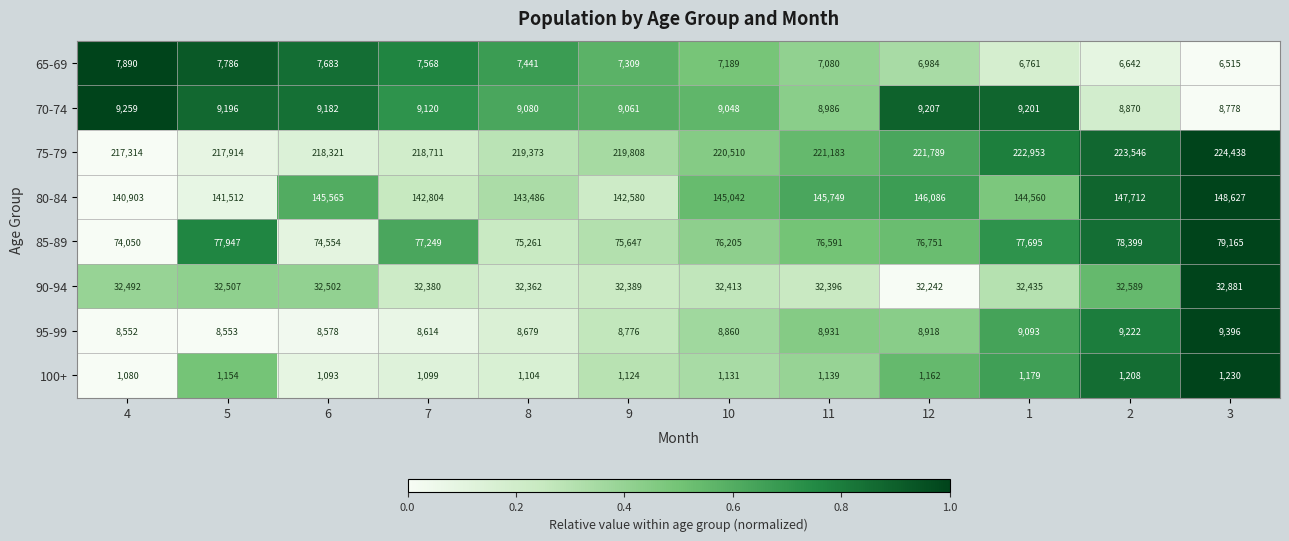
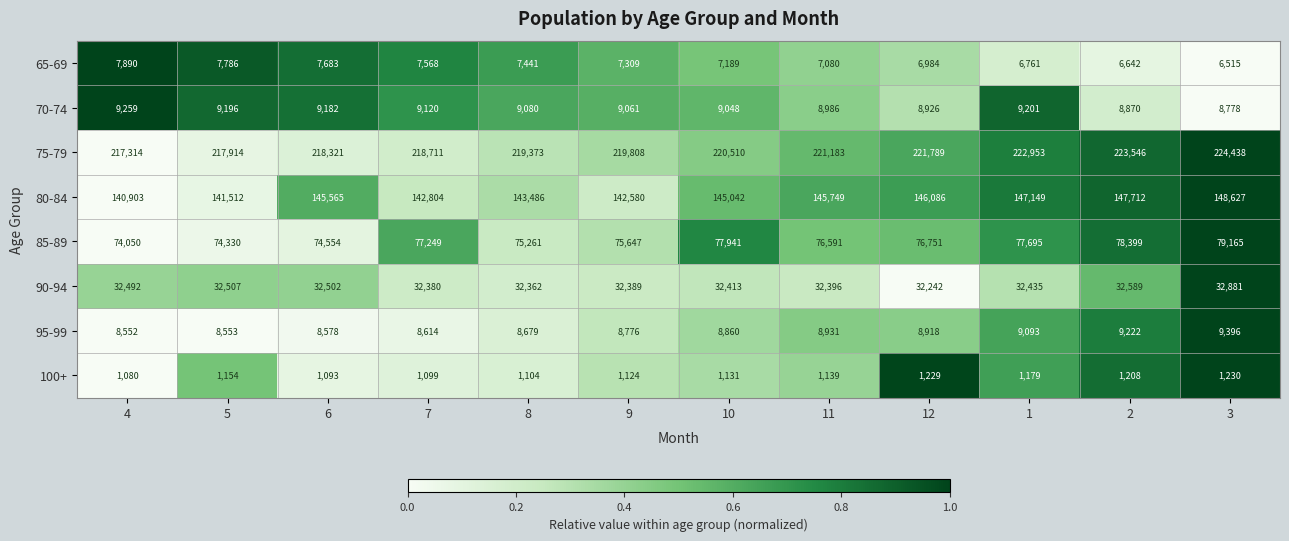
70-74, 12: 9,207 -> 8,926
80-84, 1: 144,560 -> 147,149
85-89, 5: 77,947 -> 74,330
85-89, 10: 76,205 -> 77,941
100+, 12: 1,162 -> 1,229
